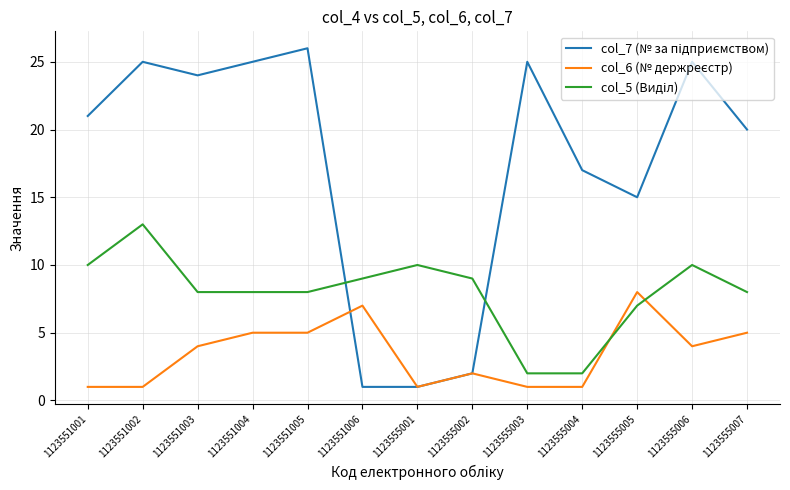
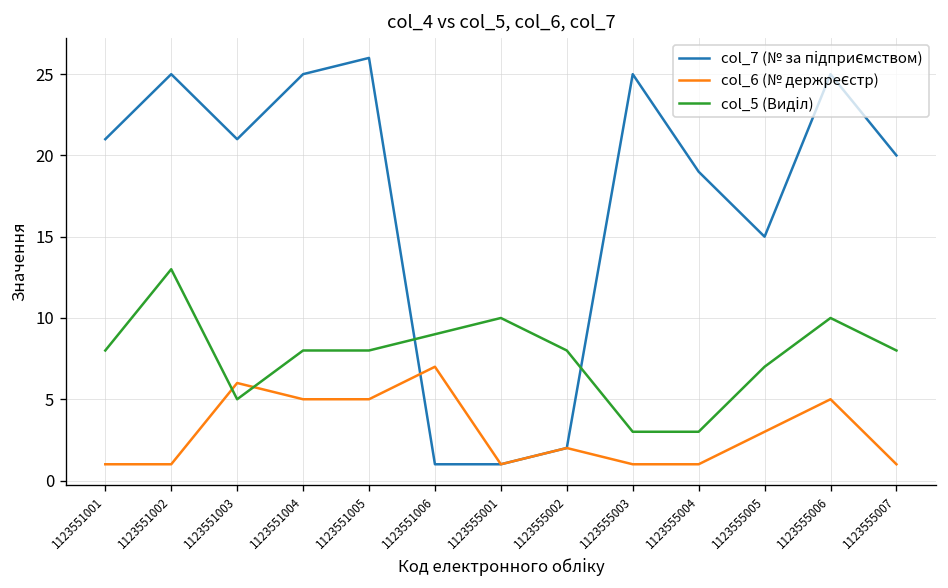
col_5 (Виділ), 1123551001: 10 -> 8
col_7 (№ за підприємством), 1123551003: 24 -> 21
col_6 (№ держреєстр), 1123551003: 4 -> 6
col_5 (Виділ), 1123551003: 8 -> 5
col_5 (Виділ), 1123555002: 9 -> 8
col_5 (Виділ), 1123555003: 2 -> 3
col_7 (№ за підприємством), 1123555004: 17 -> 19
col_5 (Виділ), 1123555004: 2 -> 3
col_6 (№ держреєстр), 1123555005: 8 -> 3
col_6 (№ держреєстр), 1123555006: 4 -> 5
col_6 (№ держреєстр), 1123555007: 5 -> 1
